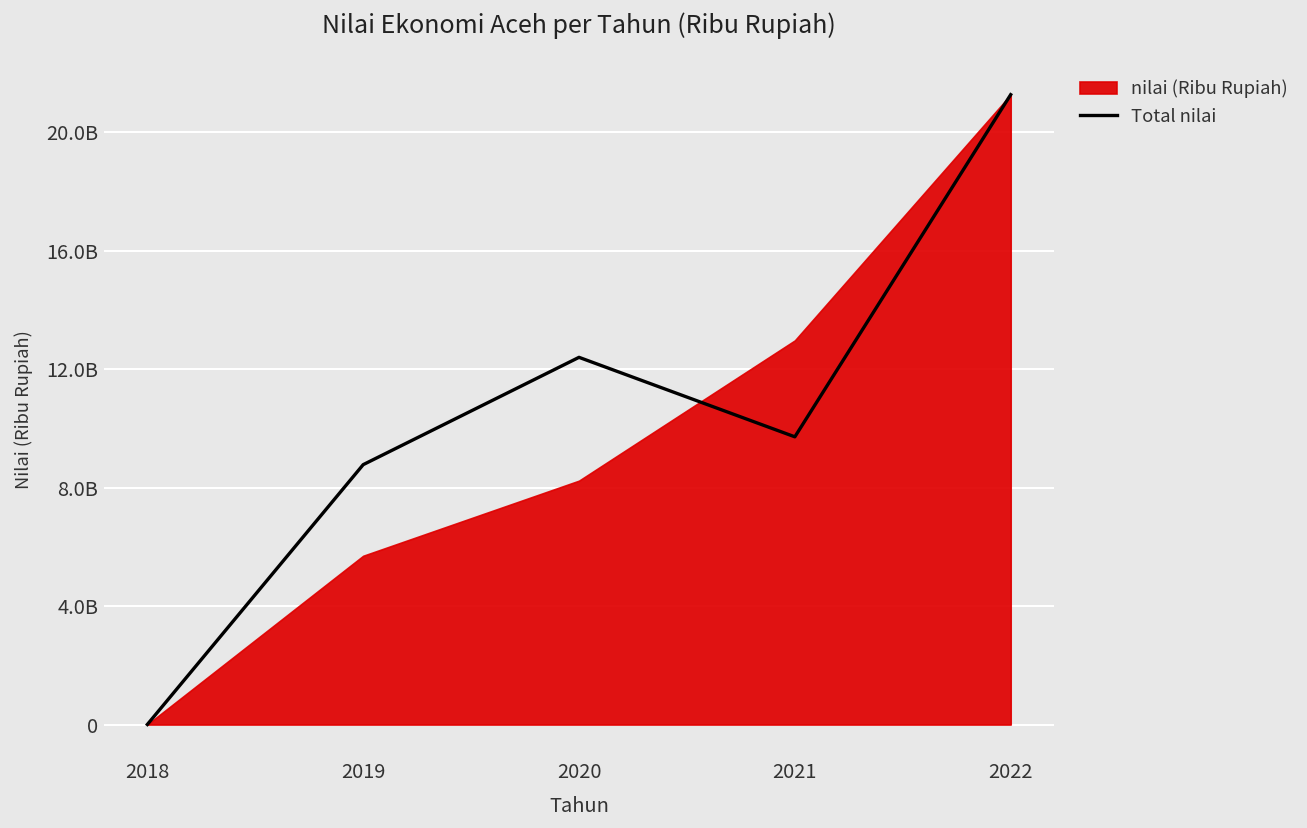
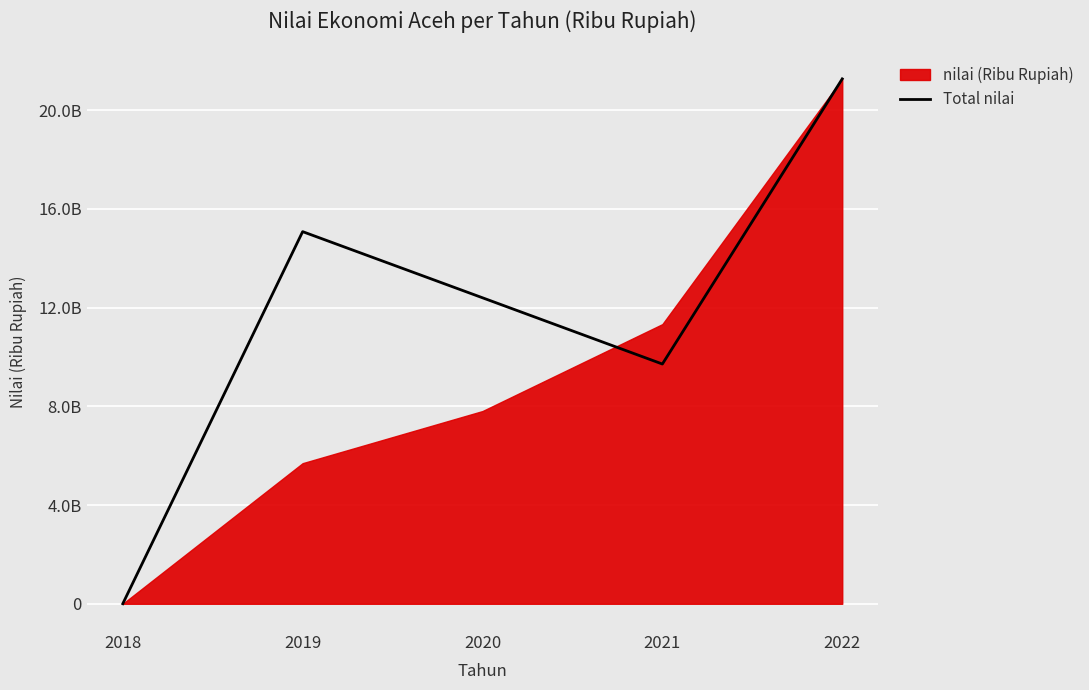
Total nilai, 2019: 8800000000 -> 15100000000
nilai (Ribu Rupiah), 2020: 8200000000 -> 7800000000
nilai (Ribu Rupiah), 2021: 13000000000 -> 11300000000
